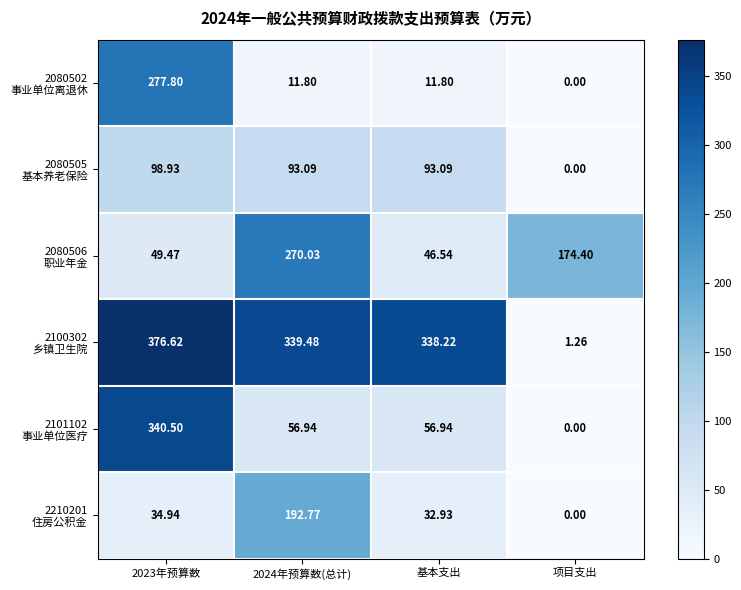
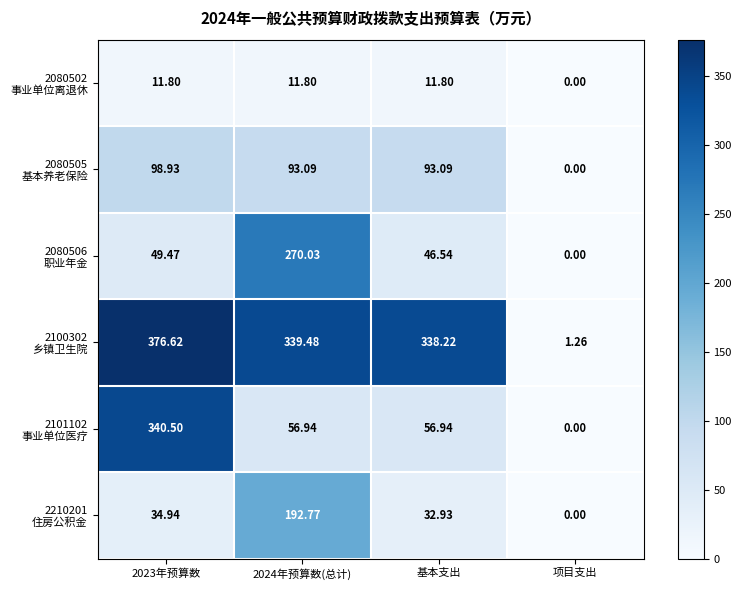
2080502 事业单位离退休, 2023年预算数: 277.80 -> 11.80
2080506 职业年金, 项目支出: 174.40 -> 0.00
